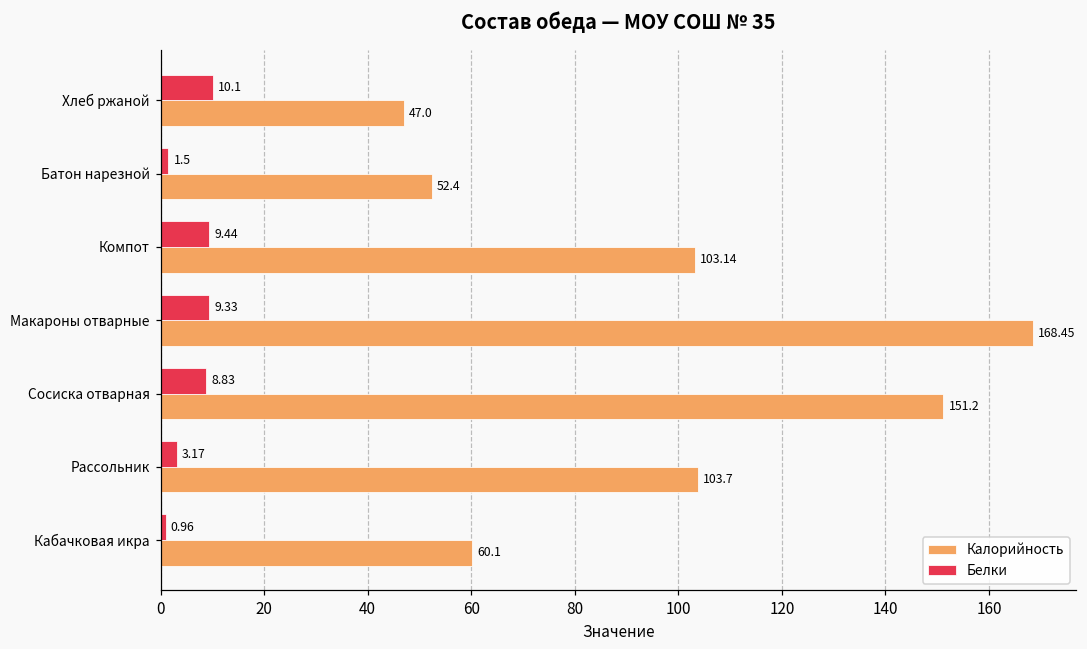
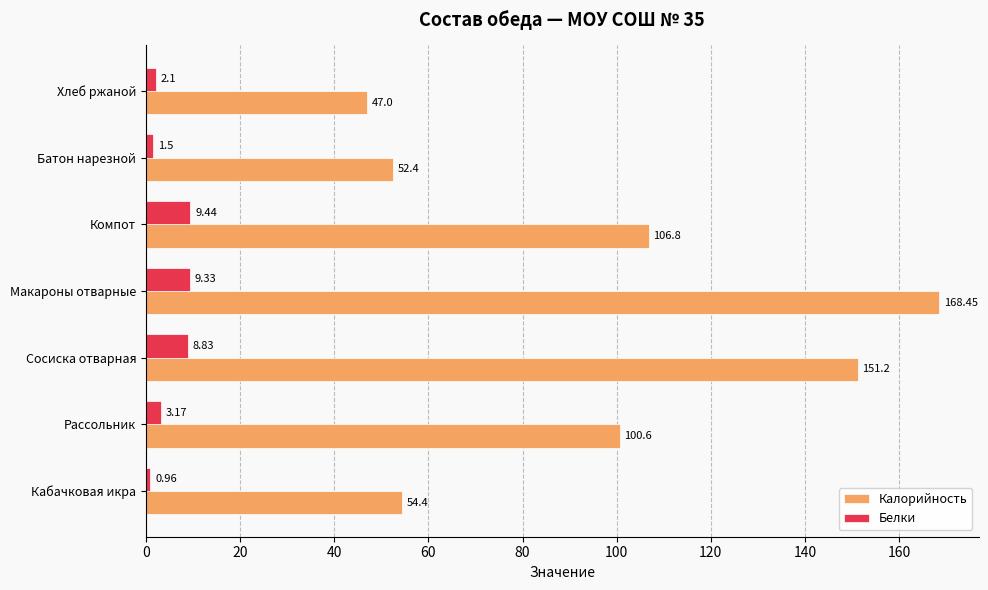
Белки, Хлеб ржаной: 10.1 -> 2.1
Калорийность, Компот: 103.14 -> 106.8
Калорийность, Рассольник: 103.7 -> 100.6
Калорийность, Кабачковая икра: 60.1 -> 54.4
